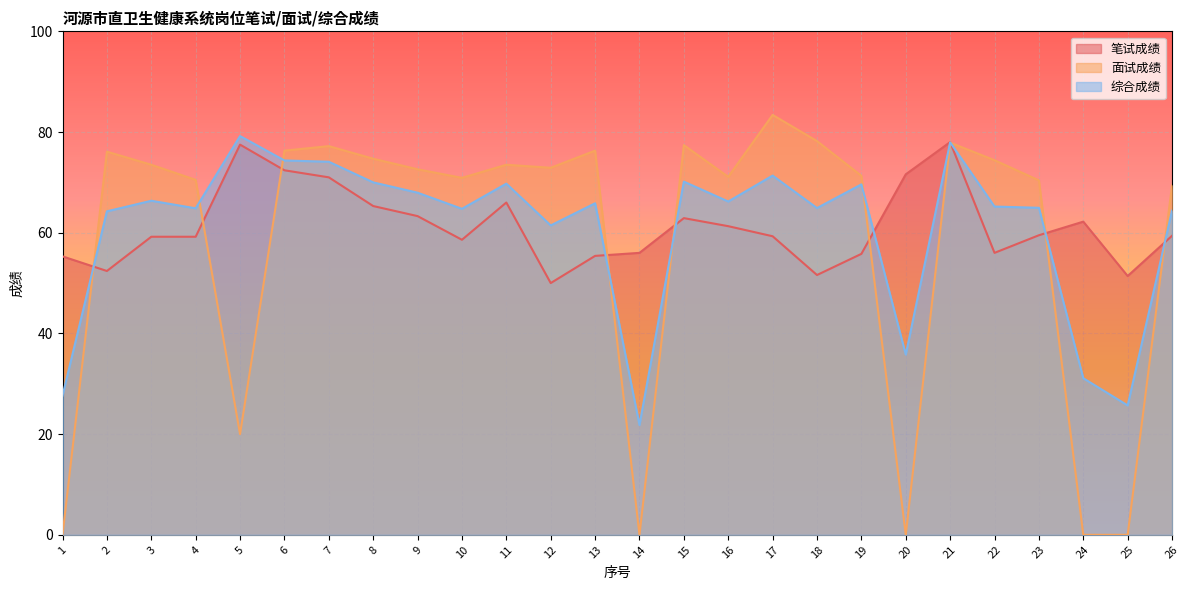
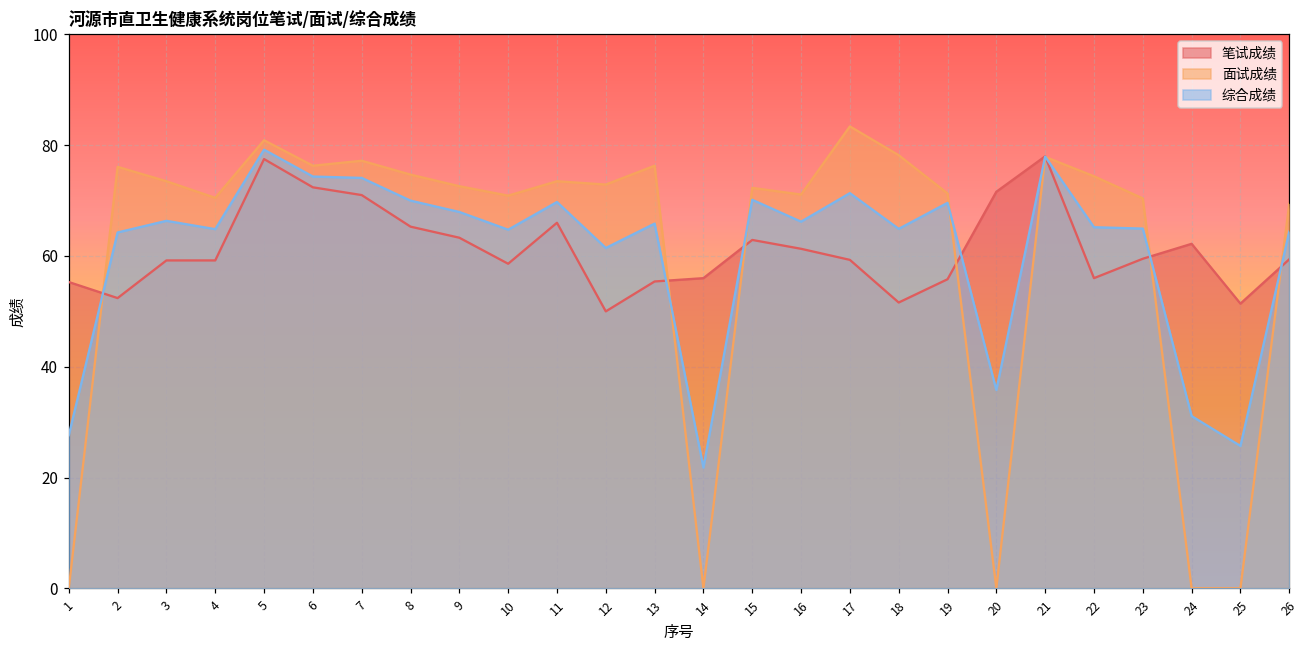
面试成绩, 5: 20 -> 81
面试成绩, 15: 77 -> 72
